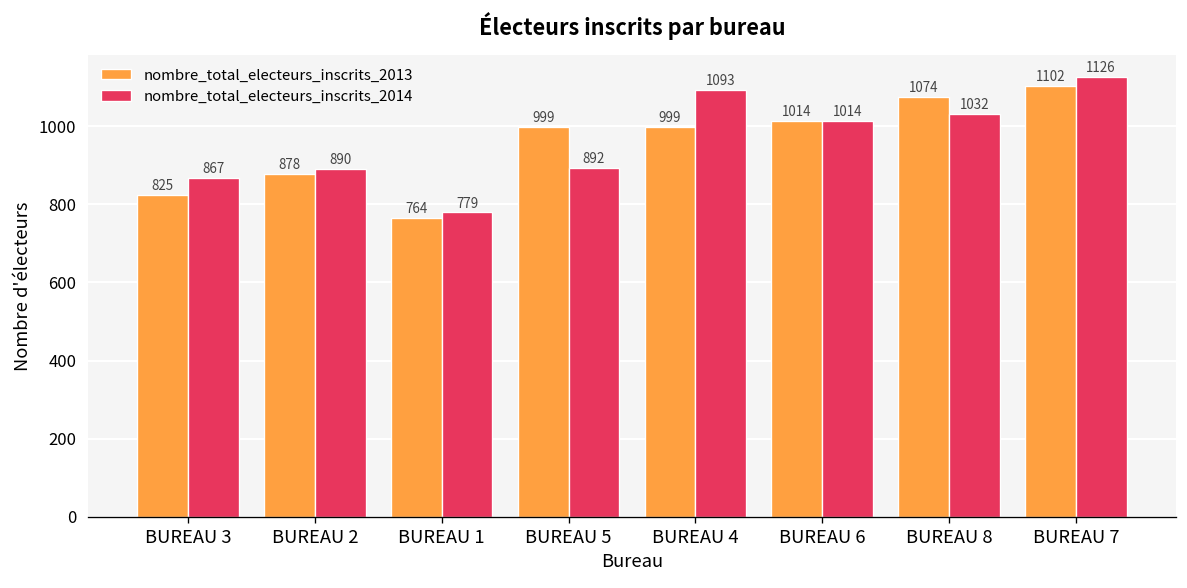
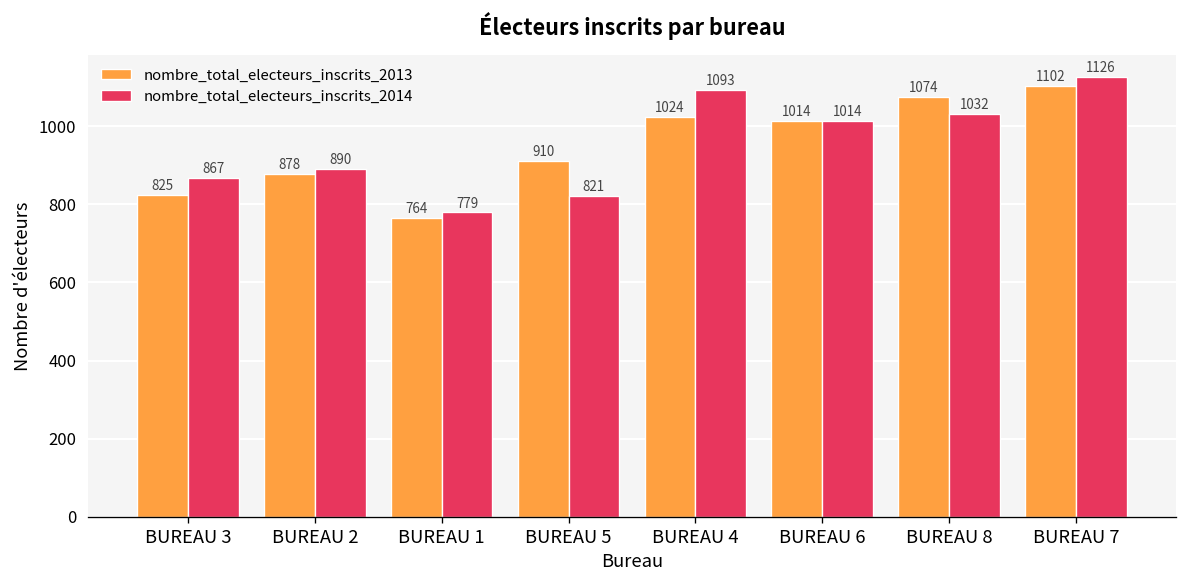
nombre_total_electeurs_inscrits_2013, BUREAU 5: 999 -> 910
nombre_total_electeurs_inscrits_2014, BUREAU 5: 892 -> 821
nombre_total_electeurs_inscrits_2013, BUREAU 4: 999 -> 1024
